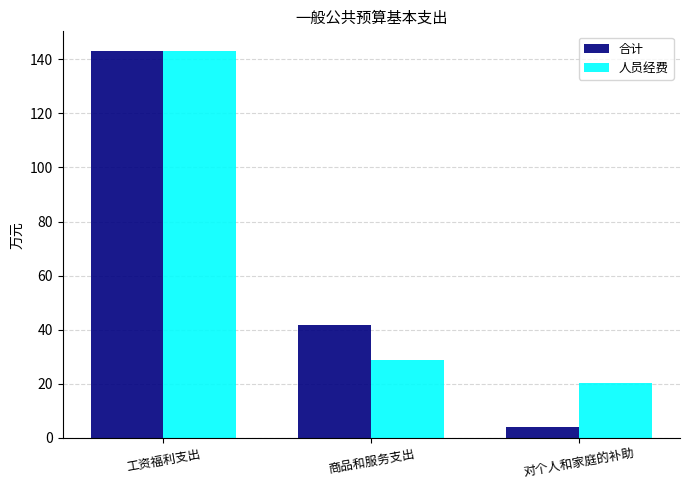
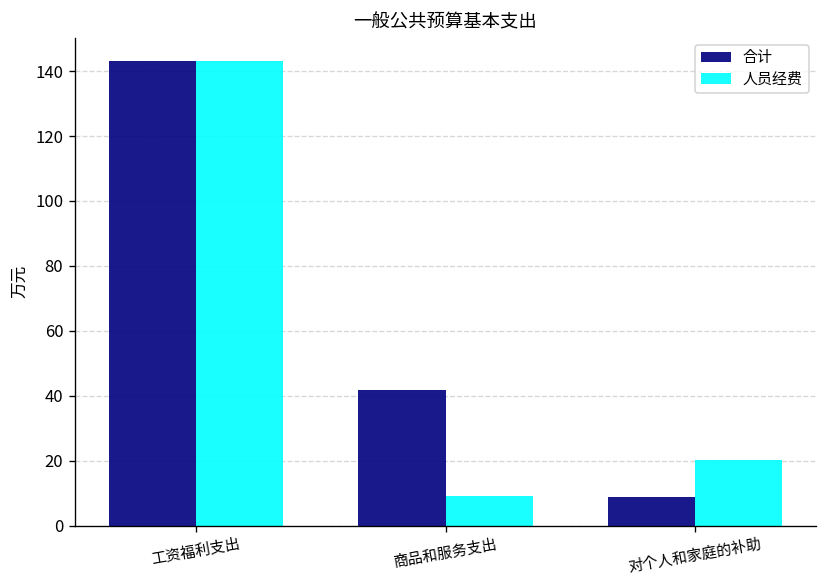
人员经费, 商品和服务支出: 29 -> 9
合计, 对个人和家庭的补助: 4 -> 9
